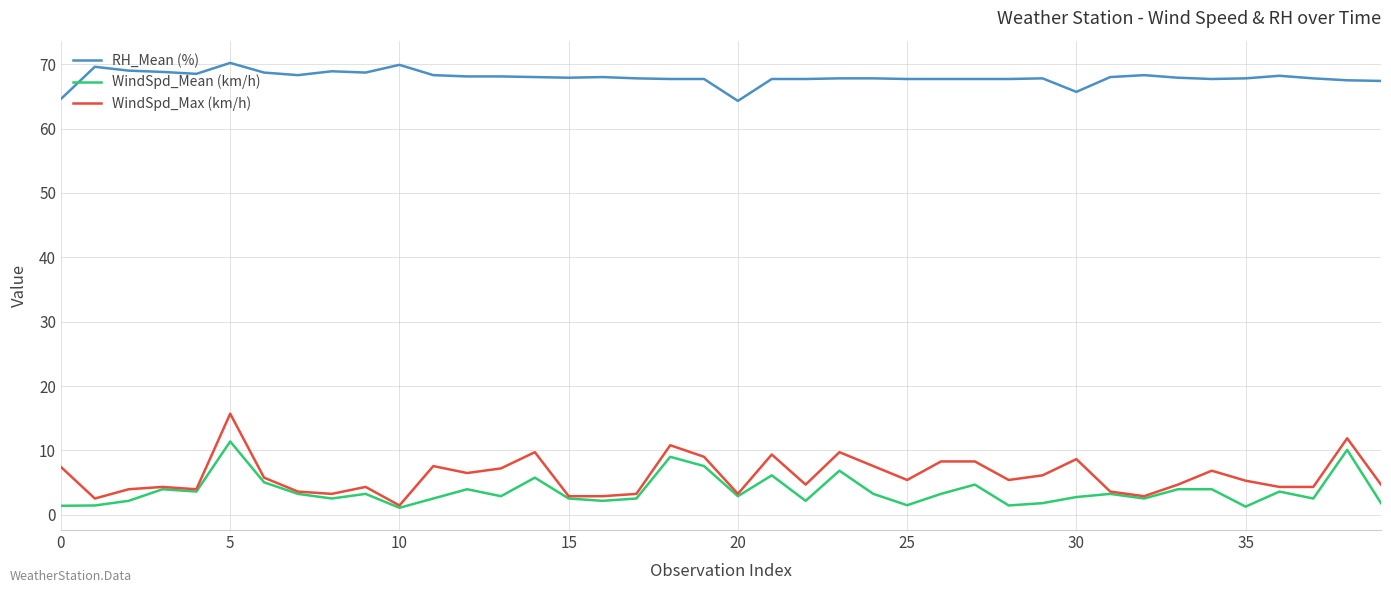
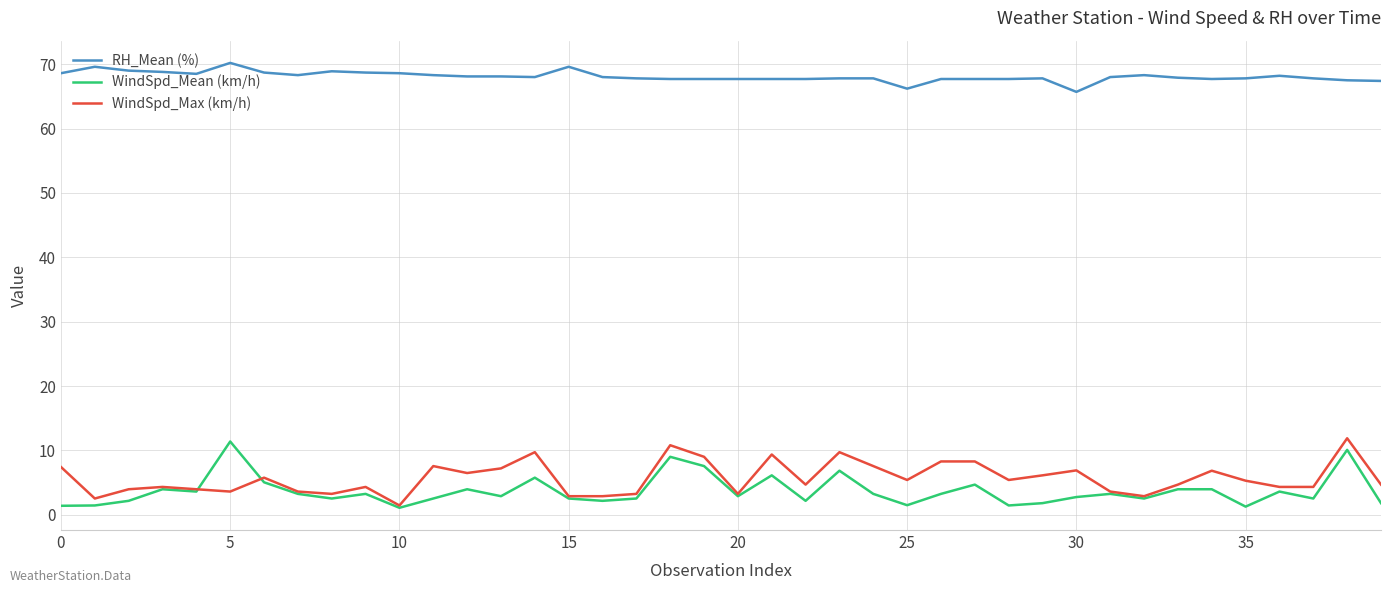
RH_Mean (%), 0: 65 -> 69
WindSpd_Max (km/h), 5: 16 -> 4
RH_Mean (%), 10: 70 -> 69
RH_Mean (%), 15: 68 -> 70
RH_Mean (%), 20: 64 -> 68
RH_Mean (%), 25: 68 -> 66
WindSpd_Max (km/h), 30: 9 -> 7
